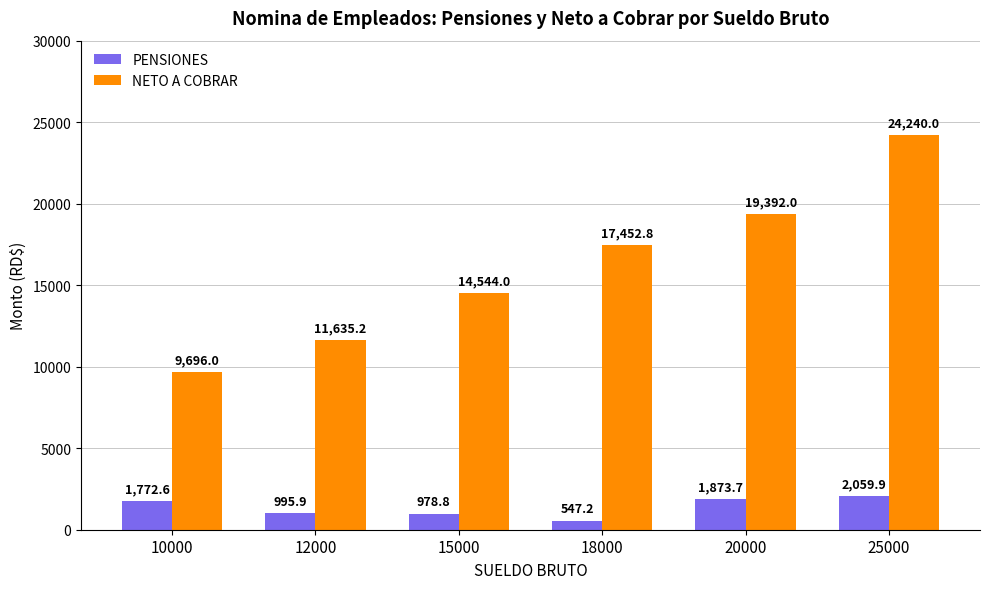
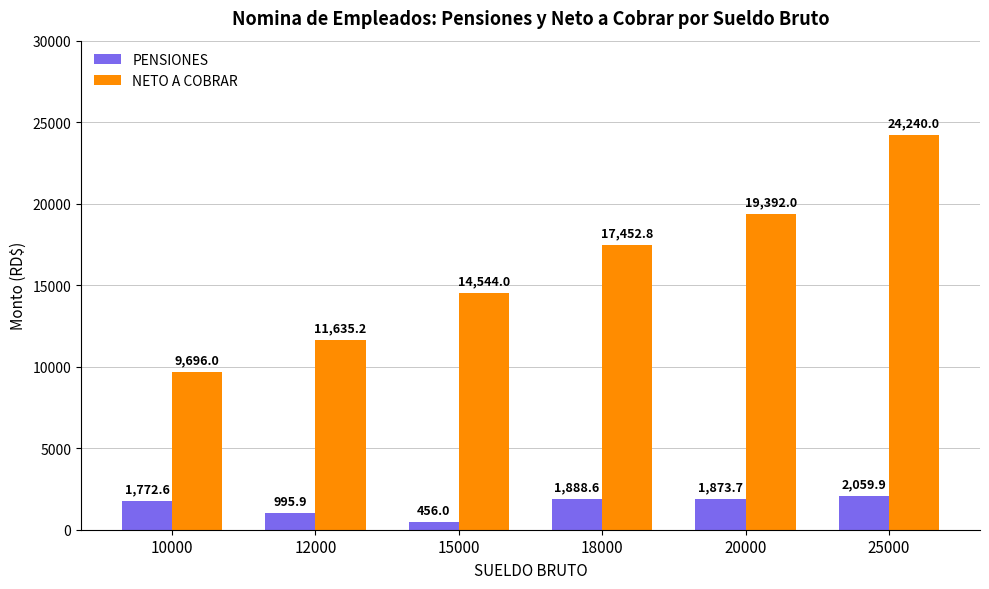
PENSIONES, 15000: 978.8 -> 456.0
PENSIONES, 18000: 547.2 -> 1,888.6
